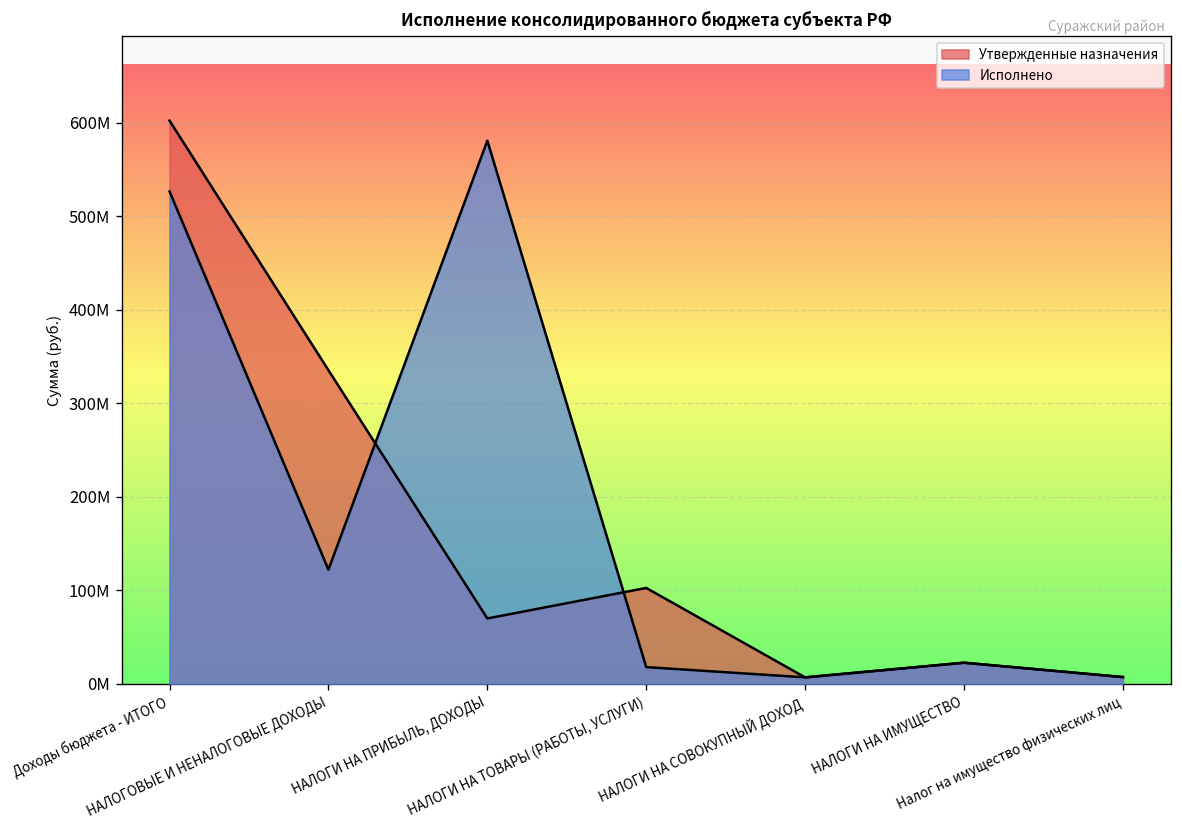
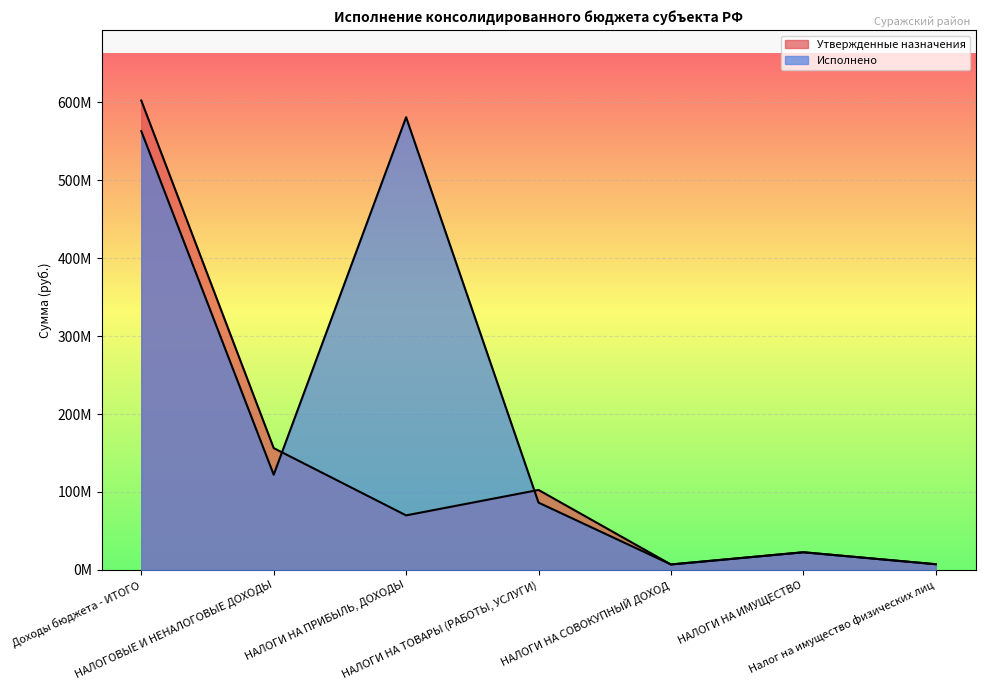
Исполнено, Доходы бюджета - ИТОГО: 530000000 -> 560000000
Утвержденные назначения, НАЛОГОВЫЕ И НЕНАЛОГОВЫЕ ДОХОДЫ: 340000000 -> 160000000
Исполнено, НАЛОГИ НА ТОВАРЫ (РАБОТЫ, УСЛУГИ): 20000000 -> 90000000
